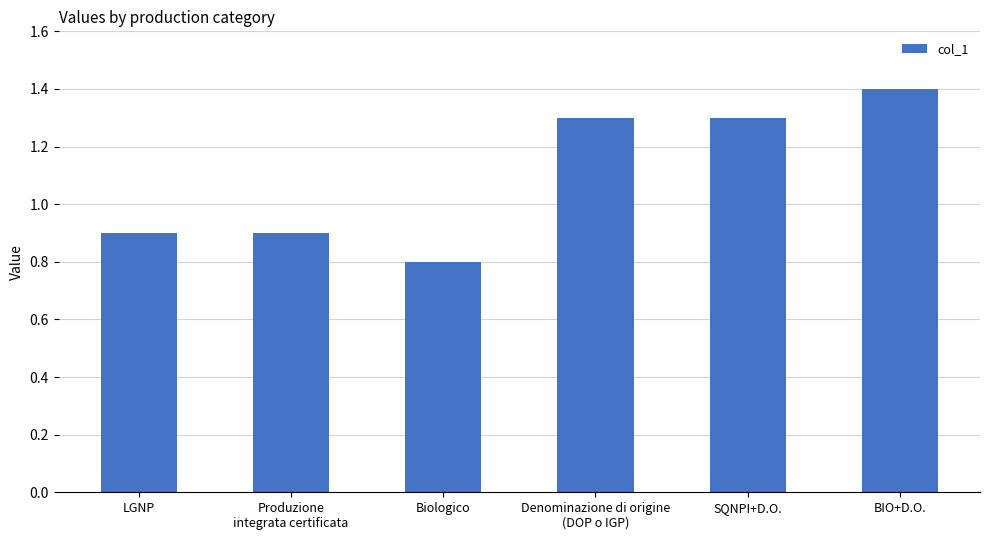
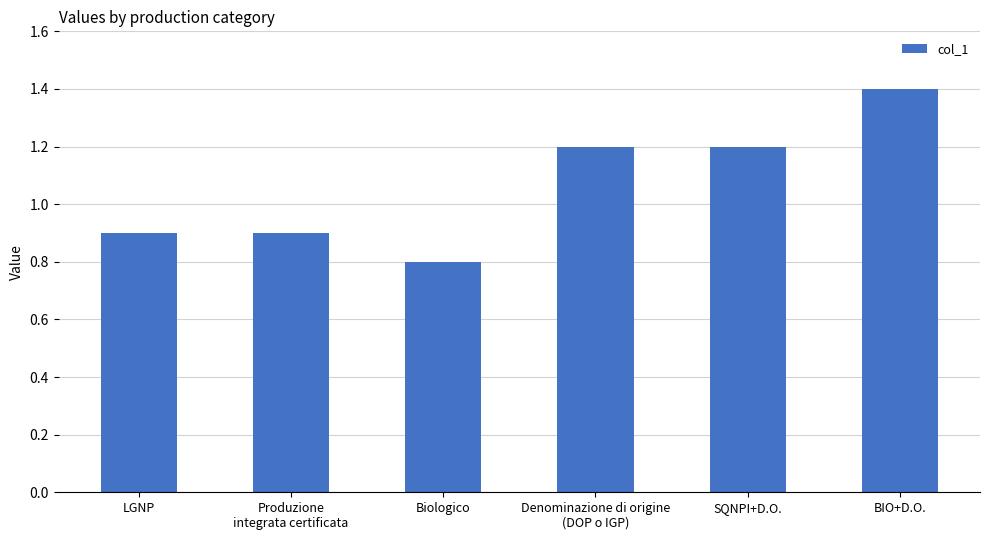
Denominazione di origine (DOP o IGP): 1.3 -> 1.2
SQNPI+D.O.: 1.3 -> 1.2
